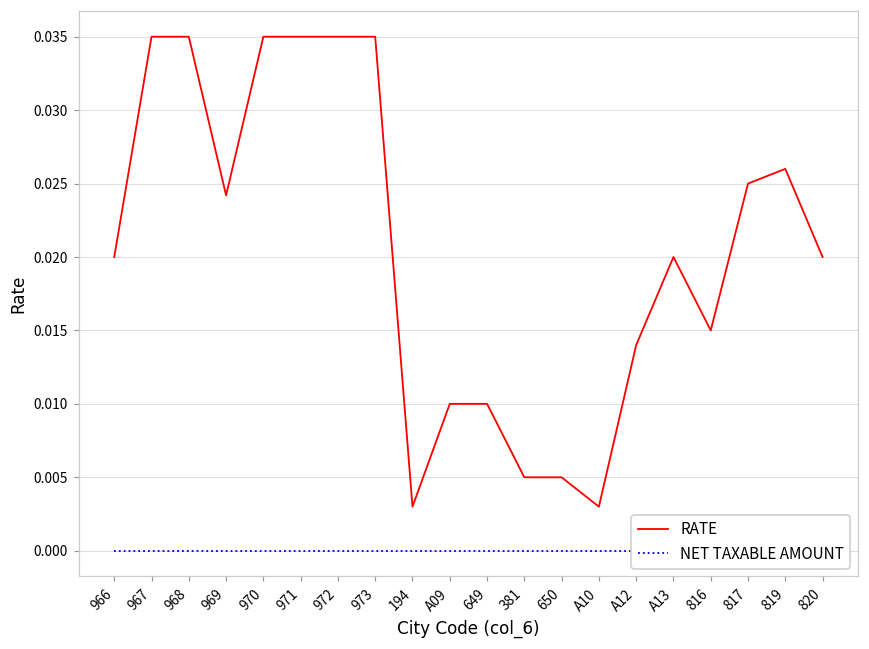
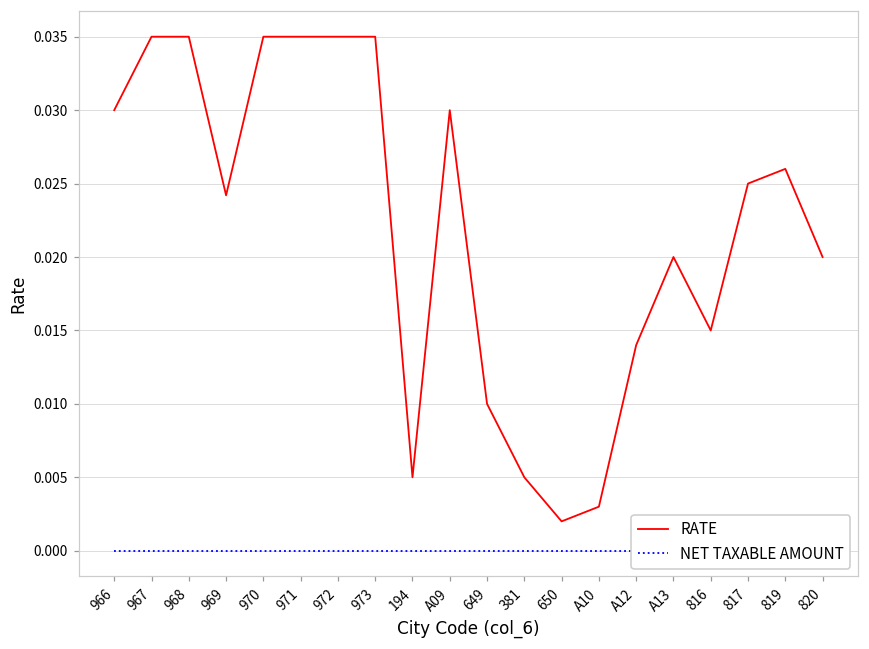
RATE, 966: 0.02 -> 0.03
RATE, 194: 0.003 -> 0.005
RATE, A09: 0.01 -> 0.03
RATE, 650: 0.005 -> 0.002
